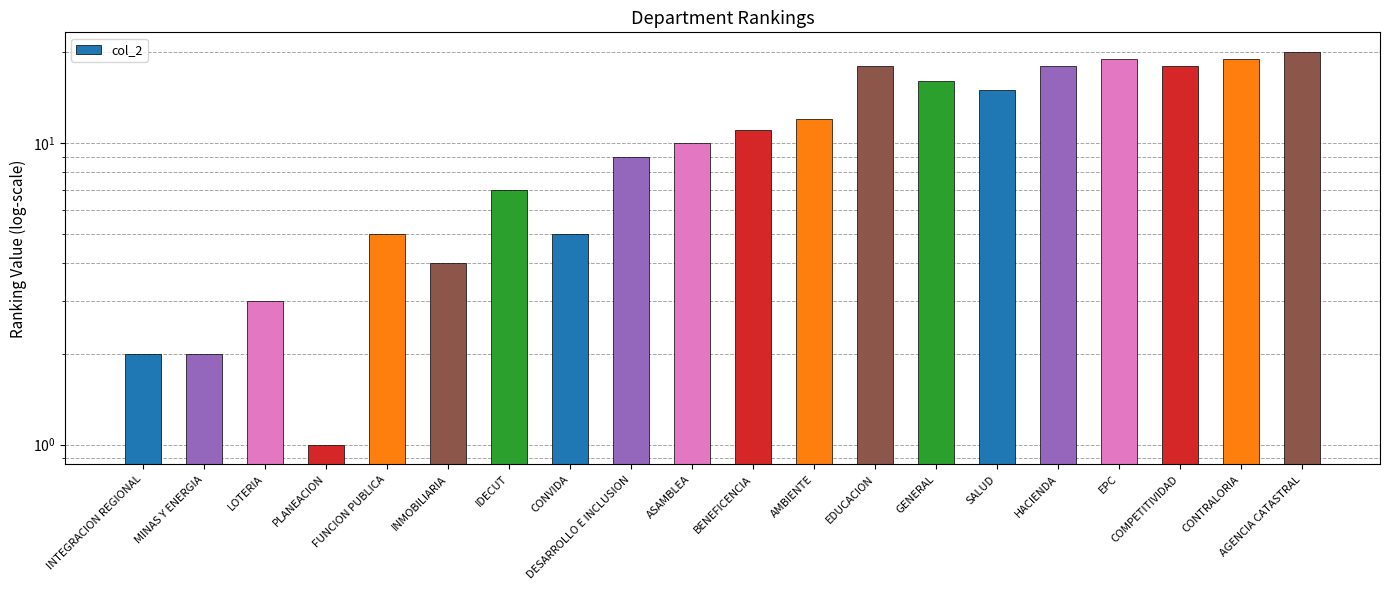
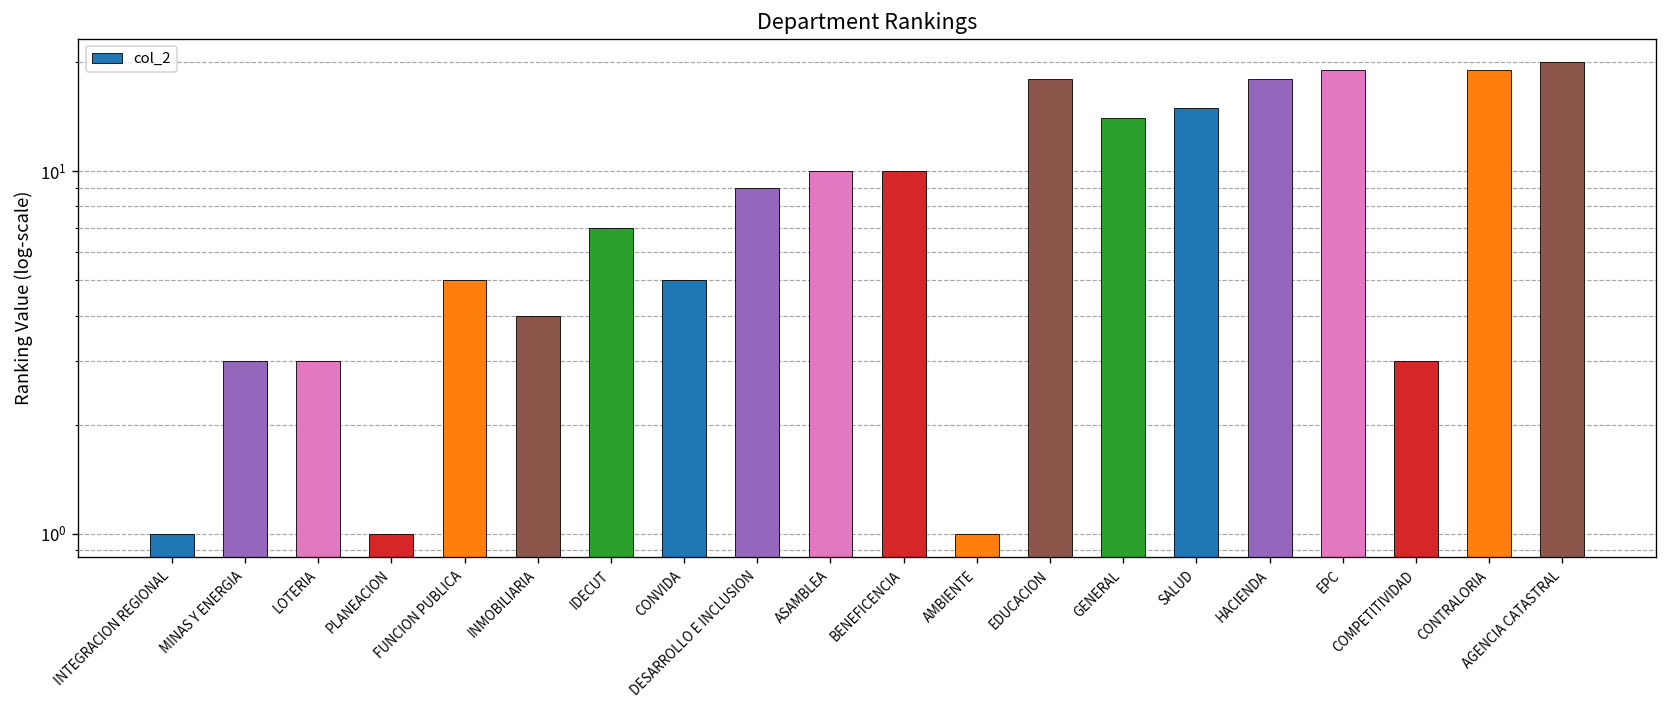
INTEGRACION REGIONAL: 2 -> 1
MINAS Y ENERGIA: 2 -> 3
BENEFICENCIA: 11 -> 10
AMBIENTE: 12 -> 1
GENERAL: 16 -> 14
COMPETITIVIDAD: 18 -> 3
